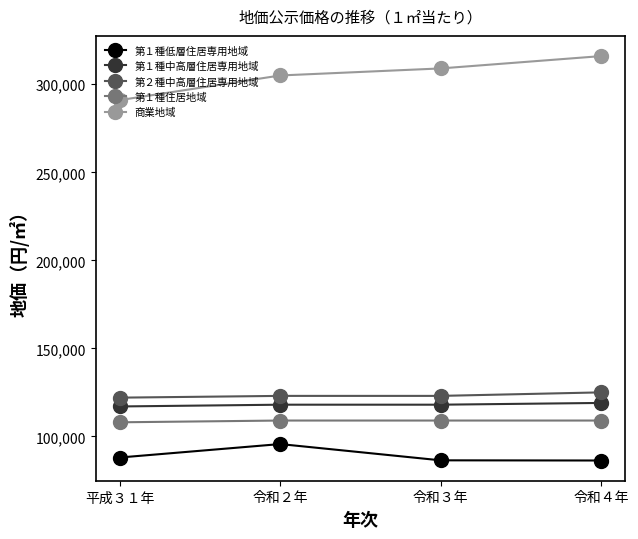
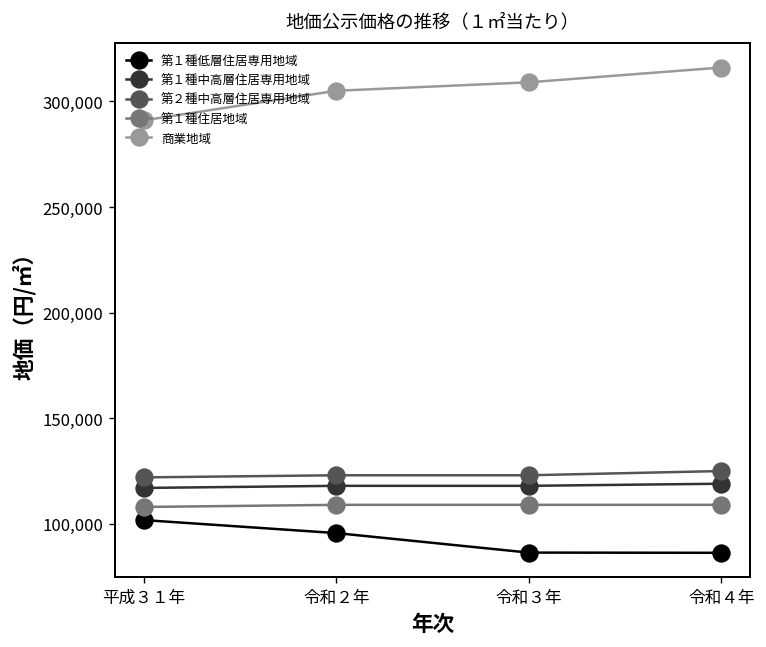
第１種低層住居専用地域, 平成３１年: 88,000 -> 102,000
